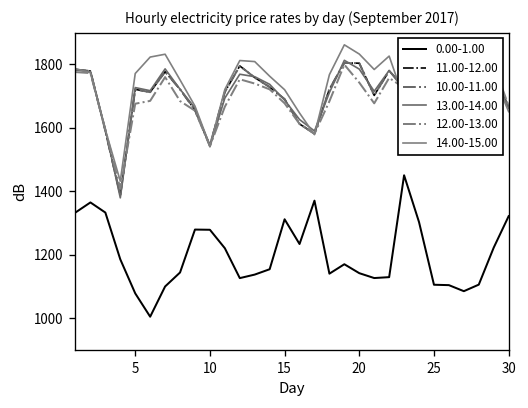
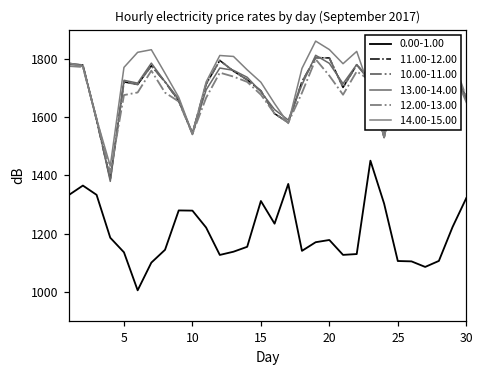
0.00-1.00, 5: 1080 -> 1140
0.00-1.00, 20: 1140 -> 1180
